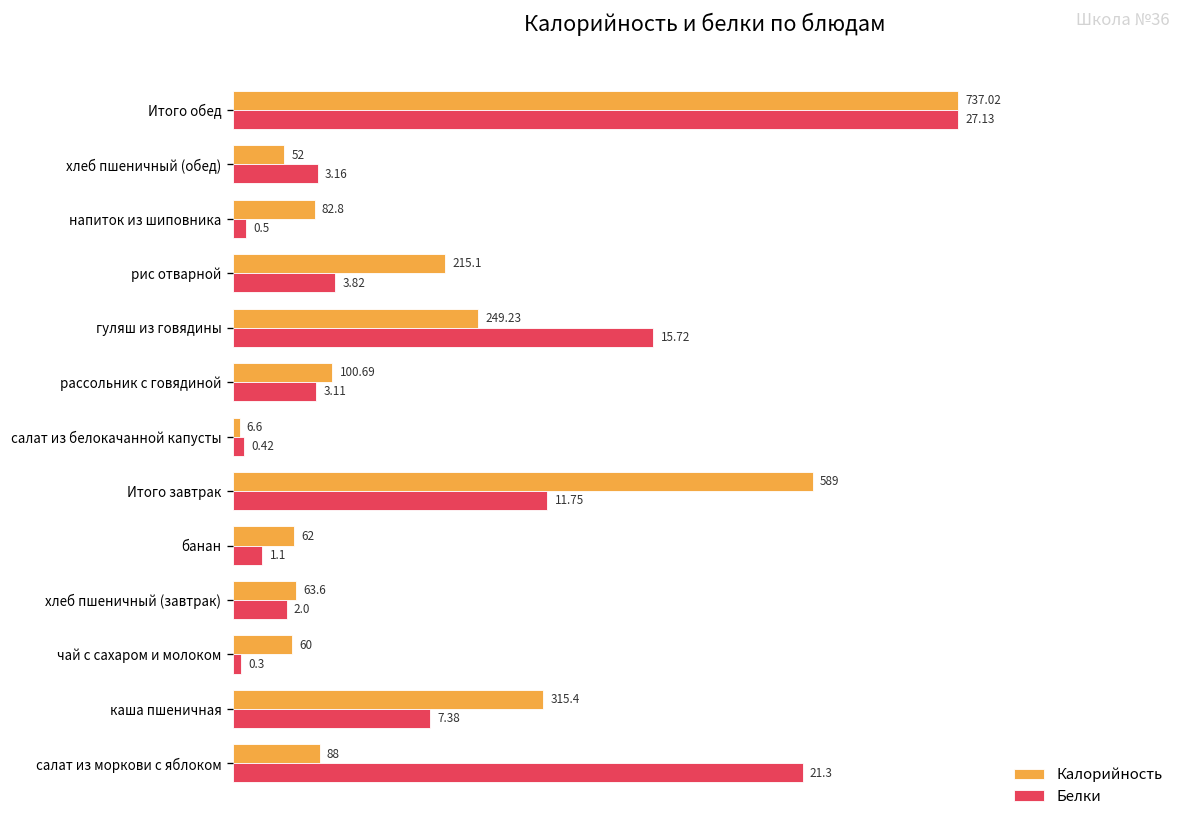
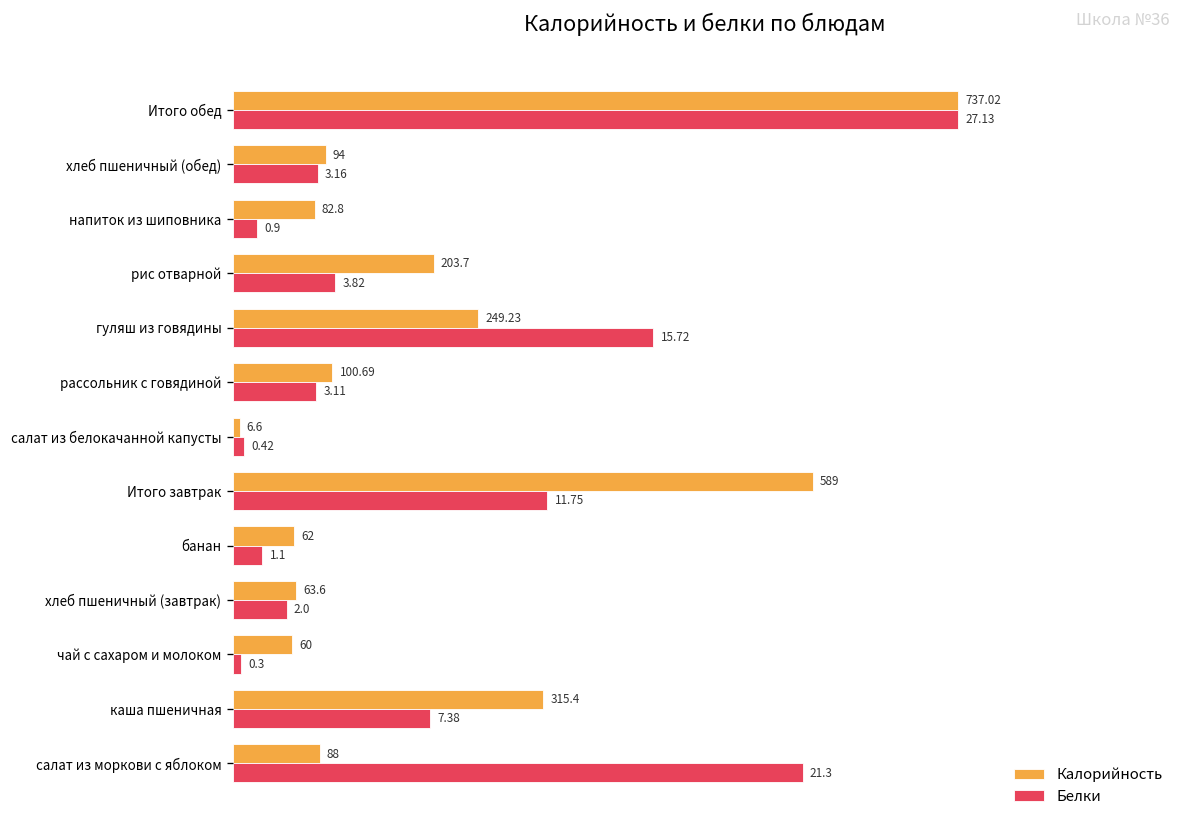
Калорийность, хлеб пшеничный (обед): 52 -> 94
Белки, напиток из шиповника: 0.5 -> 0.9
Калорийность, рис отварной: 215.1 -> 203.7
